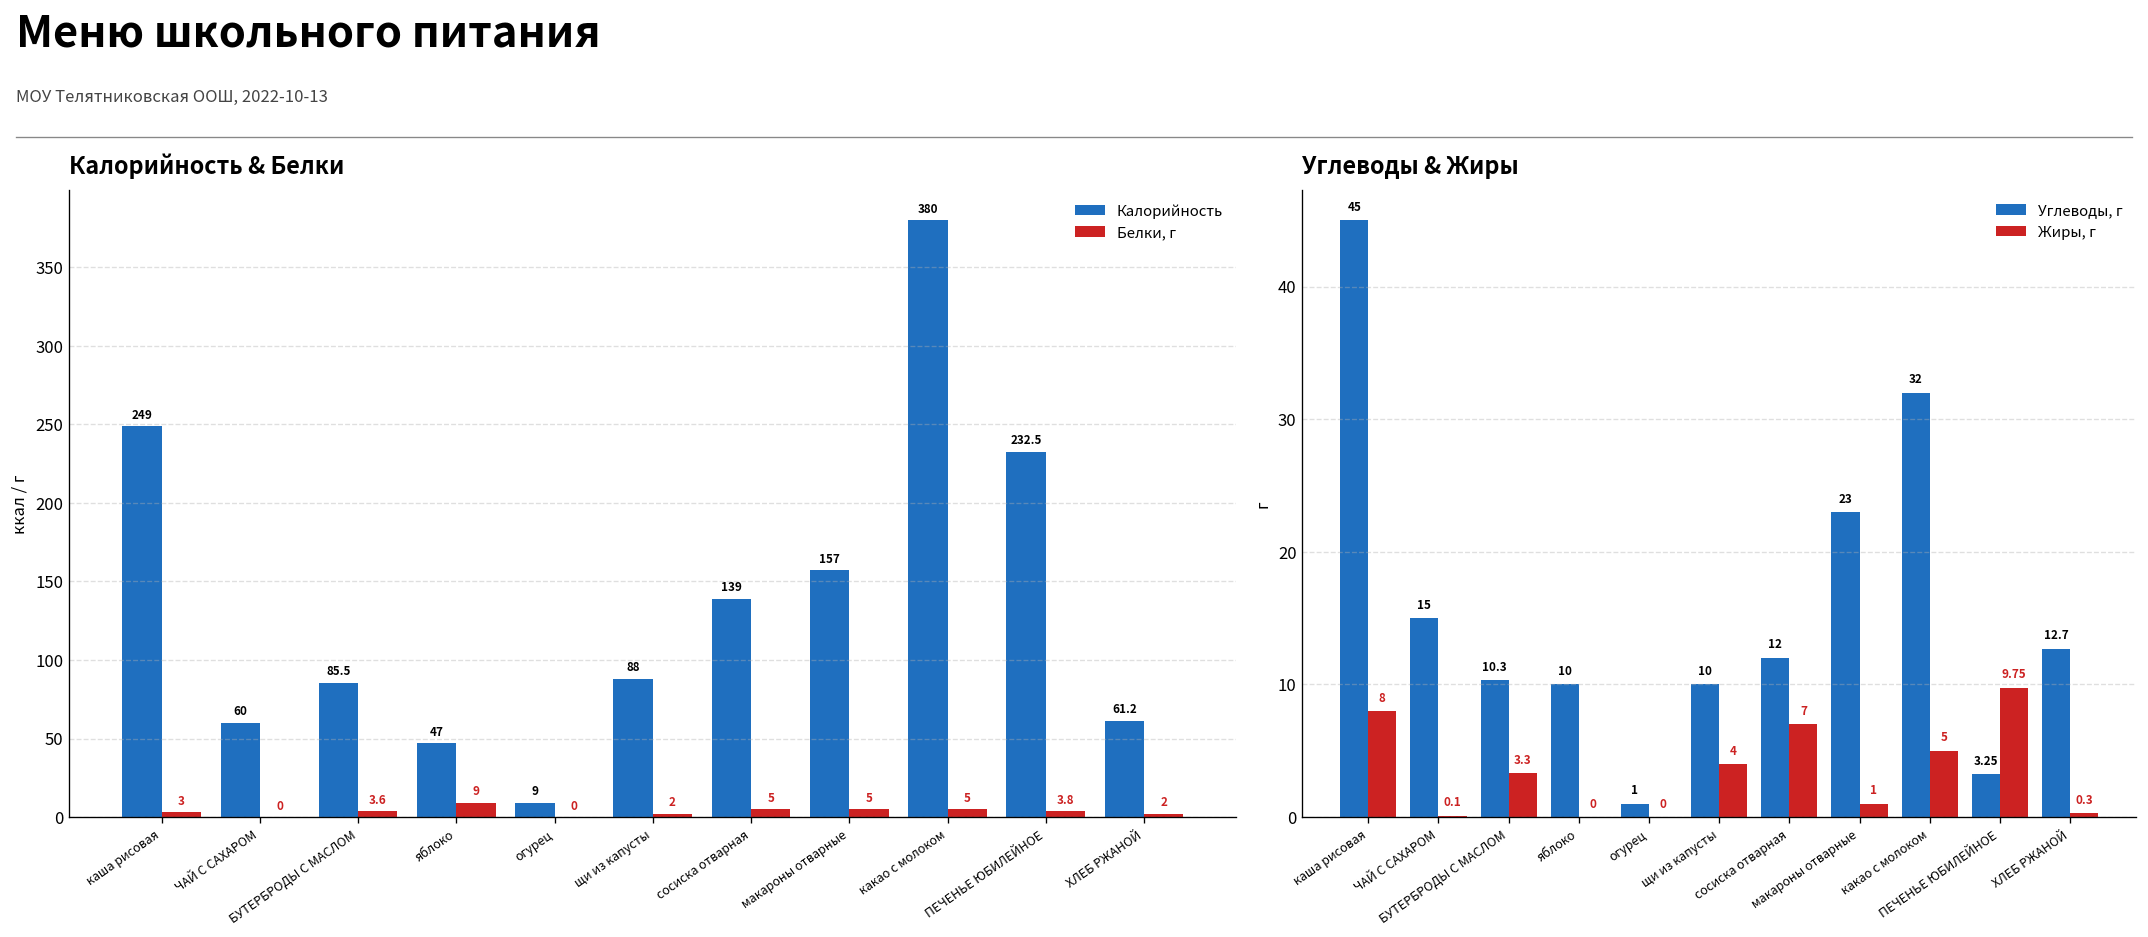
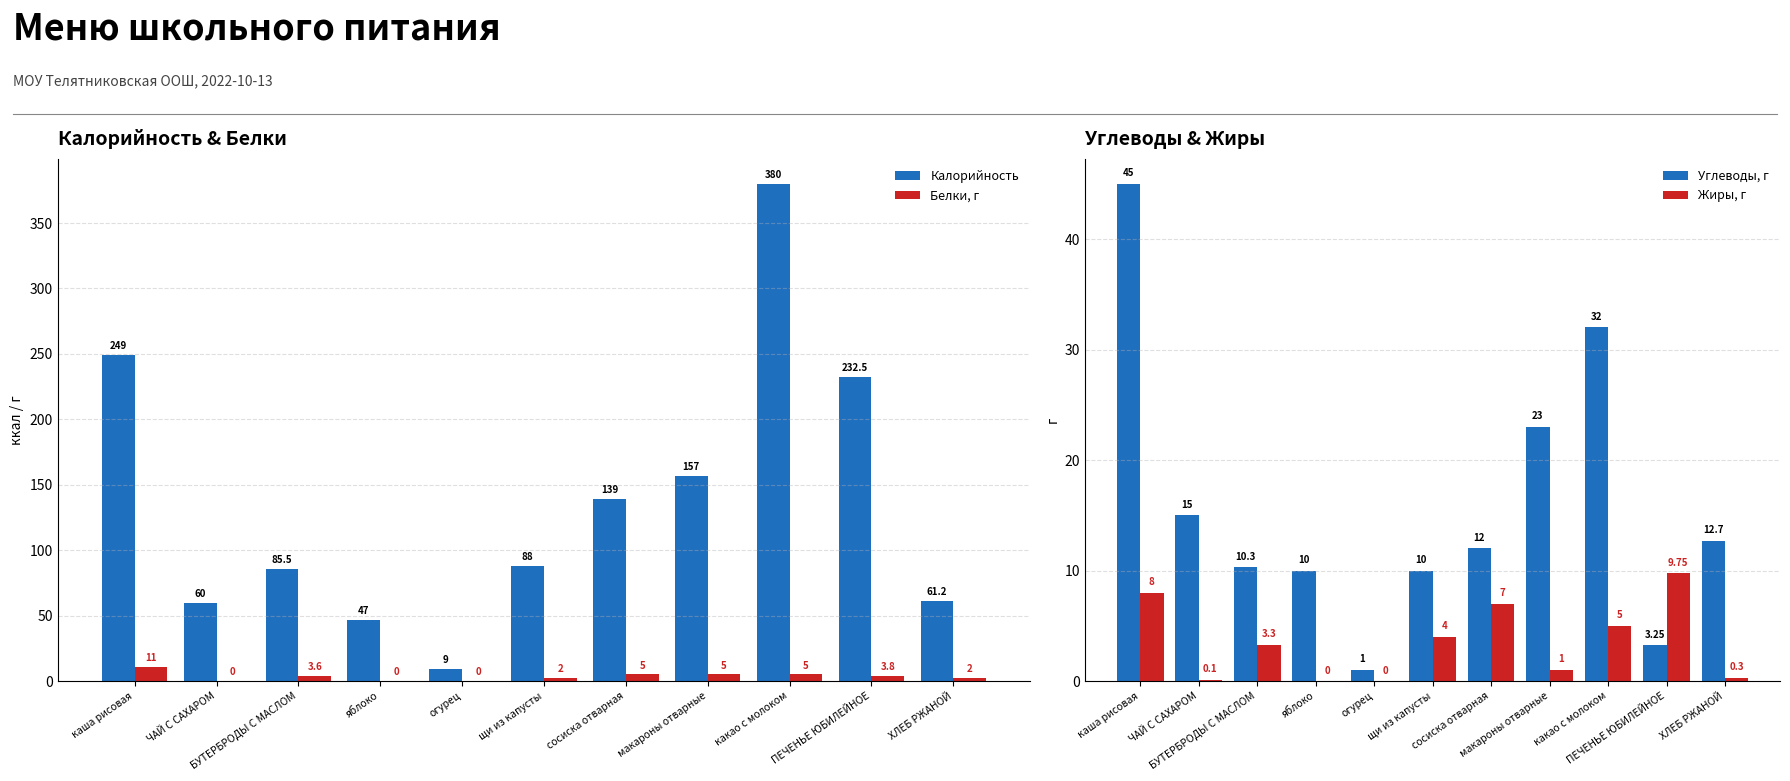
Калорийность & Белки, Белки, г, каша рисовая: 3 -> 11
Калорийность & Белки, Белки, г, яблоко: 9 -> 0
